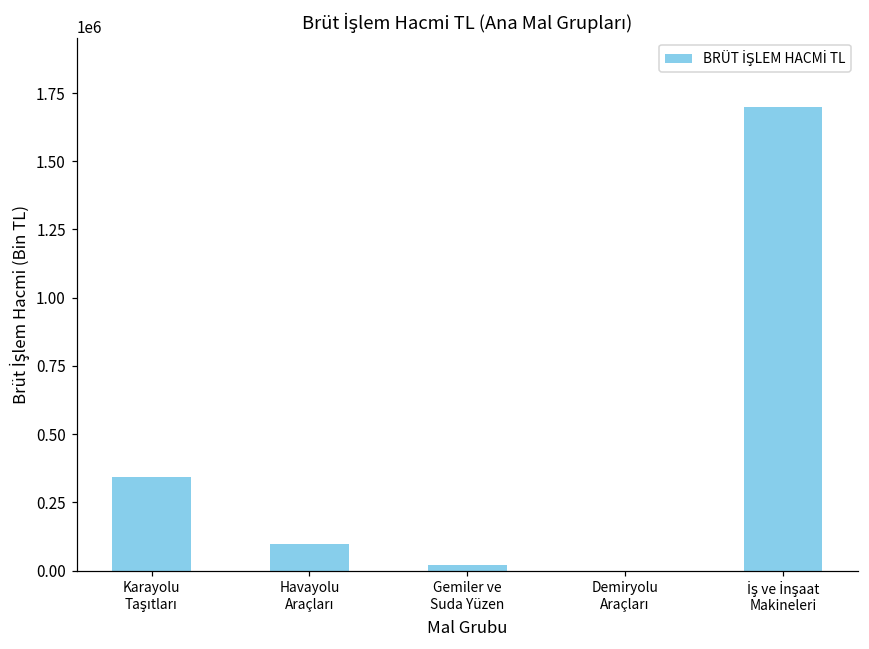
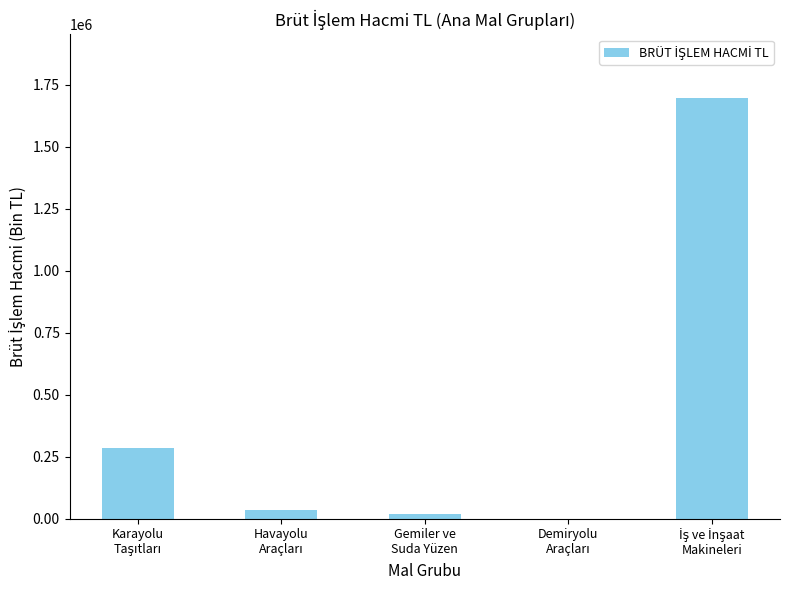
Karayolu Taşıtları: 340000 -> 280000
Havayolu Araçları: 100000 -> 40000
